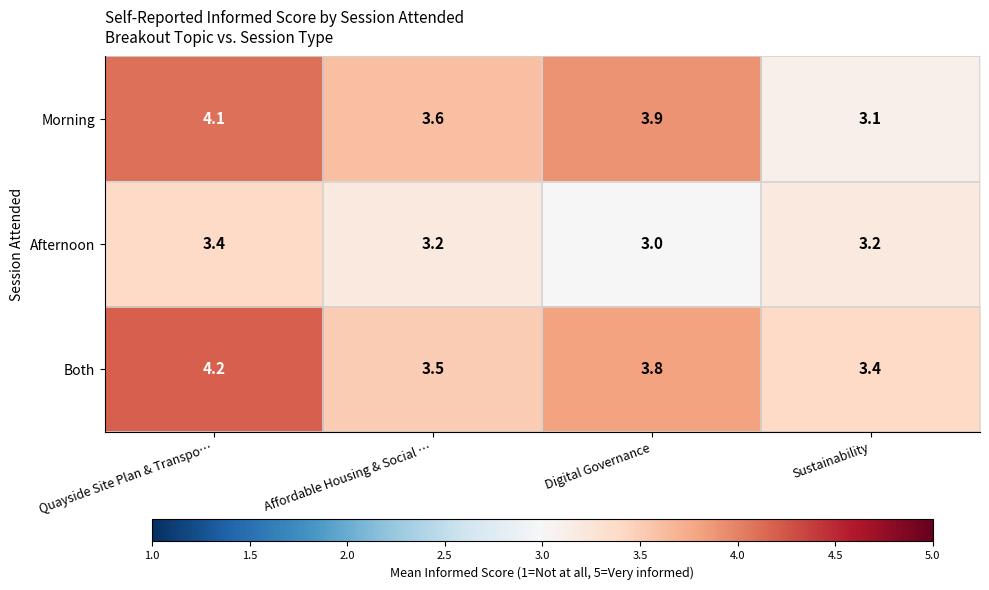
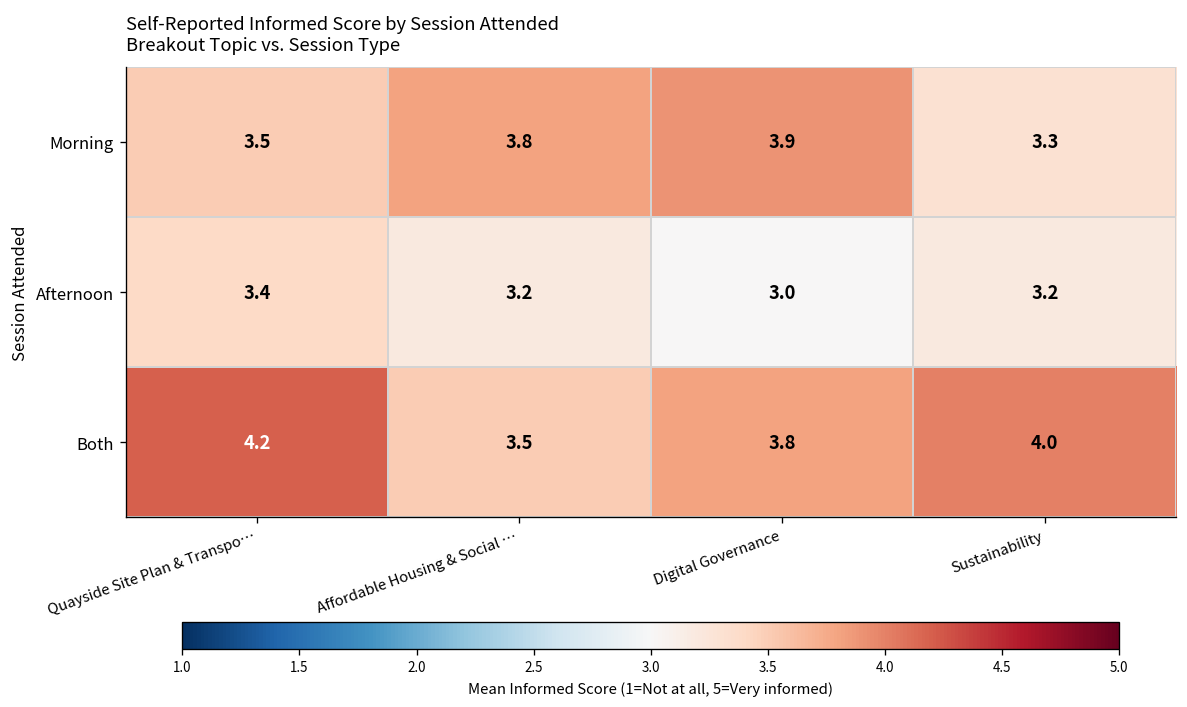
Morning, Quayside Site Plan & Transpo…: 4.1 -> 3.5
Morning, Affordable Housing & Social …: 3.6 -> 3.8
Morning, Sustainability: 3.1 -> 3.3
Both, Sustainability: 3.4 -> 4.0
